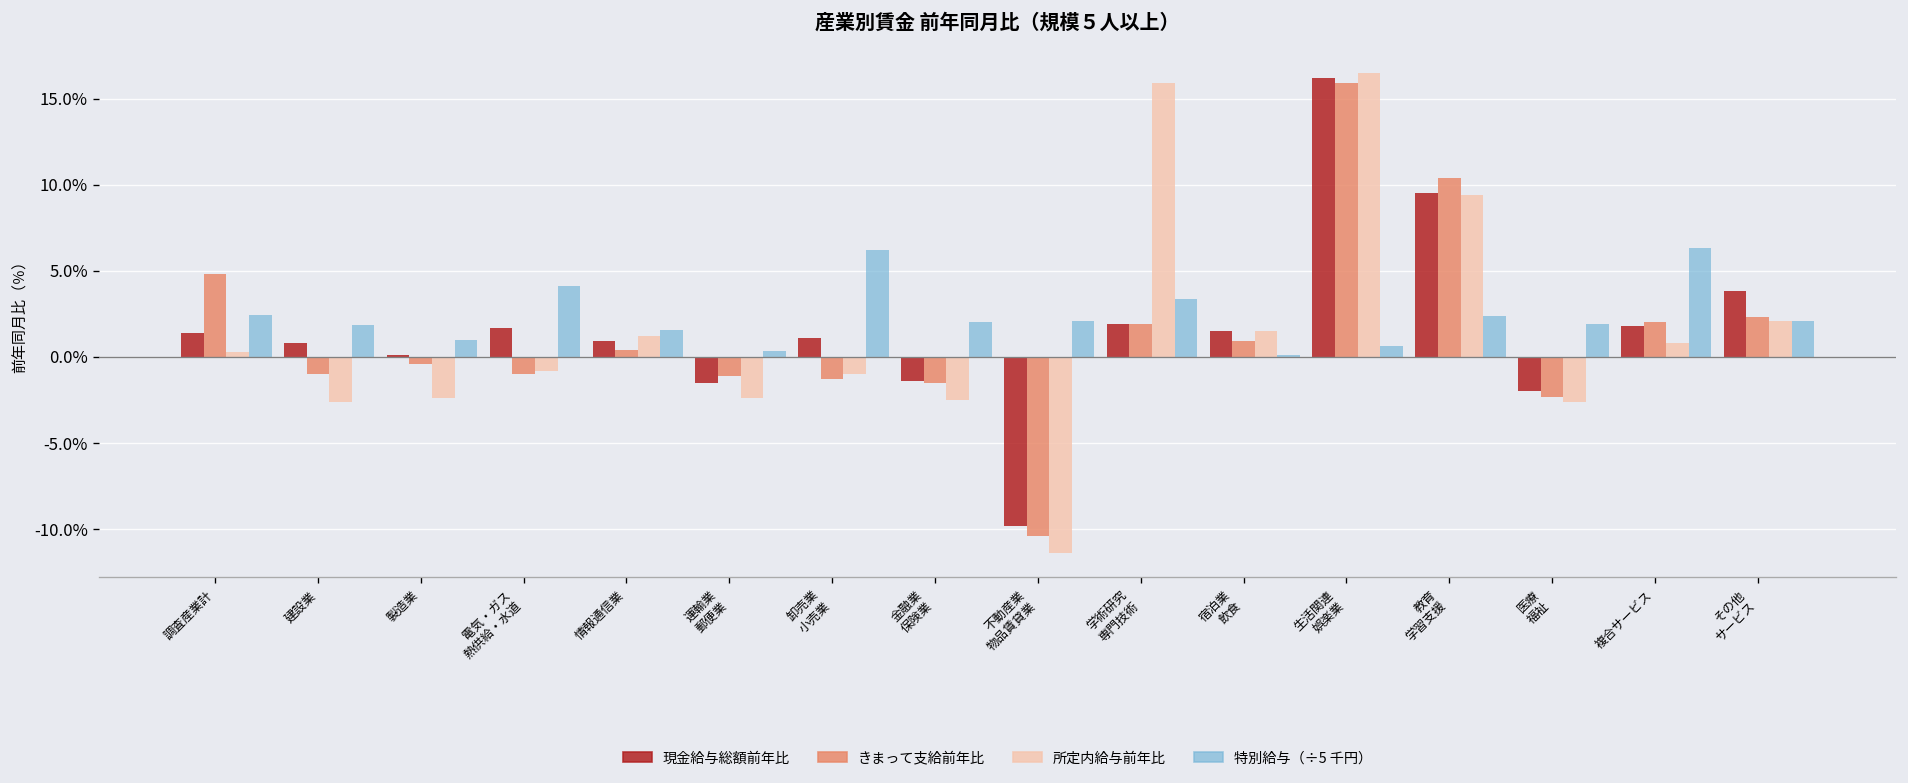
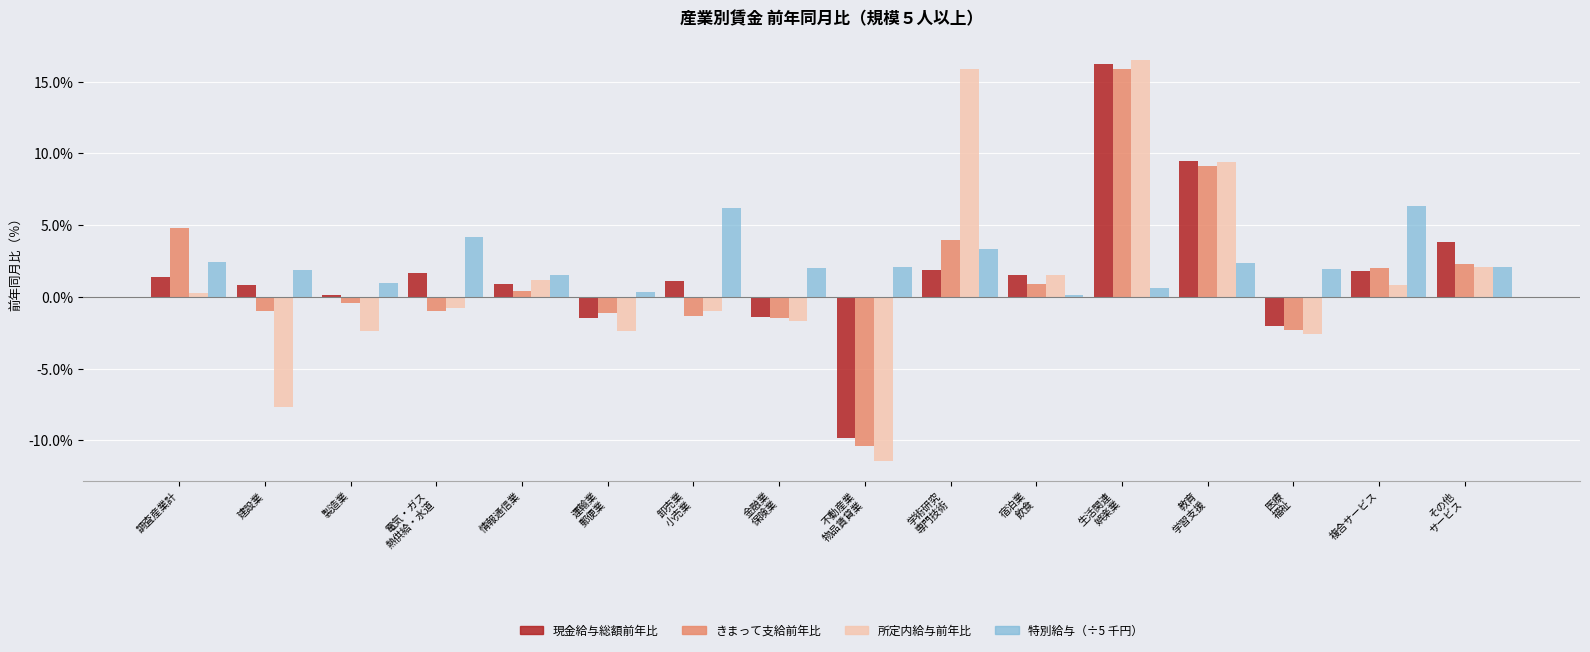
所定内給与前年比, 建設業: -2.6% -> -7.7%
所定内給与前年比, 金融業 保険業: -2.5% -> -1.7%
きまって支給前年比, 学術研究 専門技術: 1.9% -> 4.0%
きまって支給前年比, 教育 学習支援: 10.4% -> 9.1%
